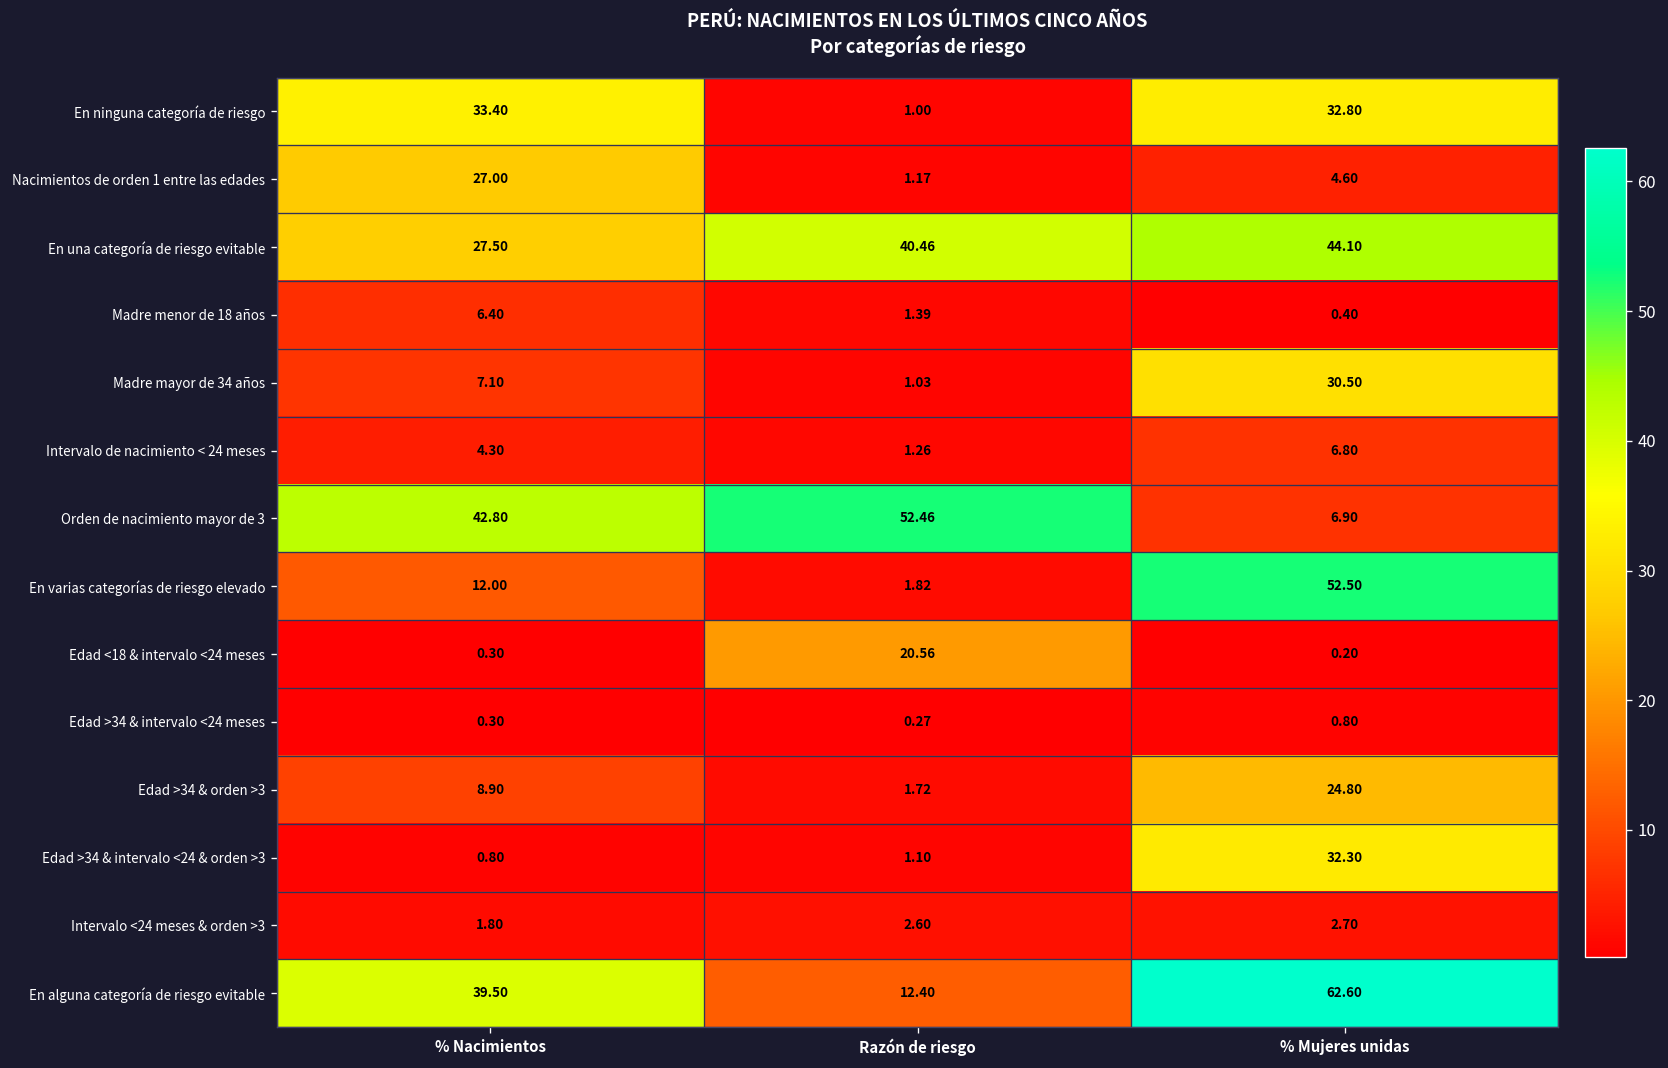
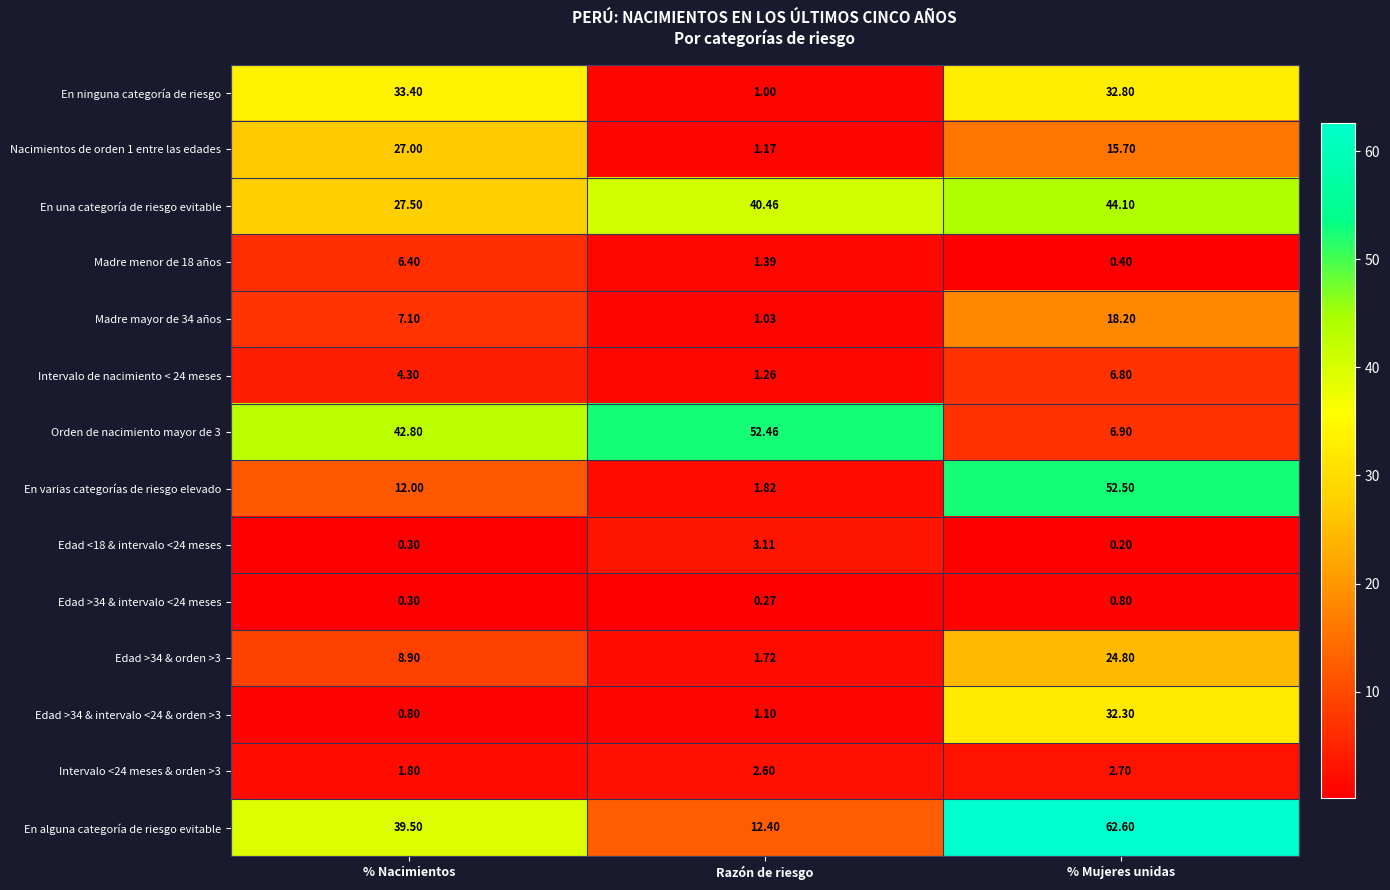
Nacimientos de orden 1 entre las edades, % Mujeres unidas: 4.60 -> 15.70
Madre mayor de 34 años, % Mujeres unidas: 30.50 -> 18.20
Edad <18 & intervalo <24 meses, Razón de riesgo: 20.56 -> 3.11
